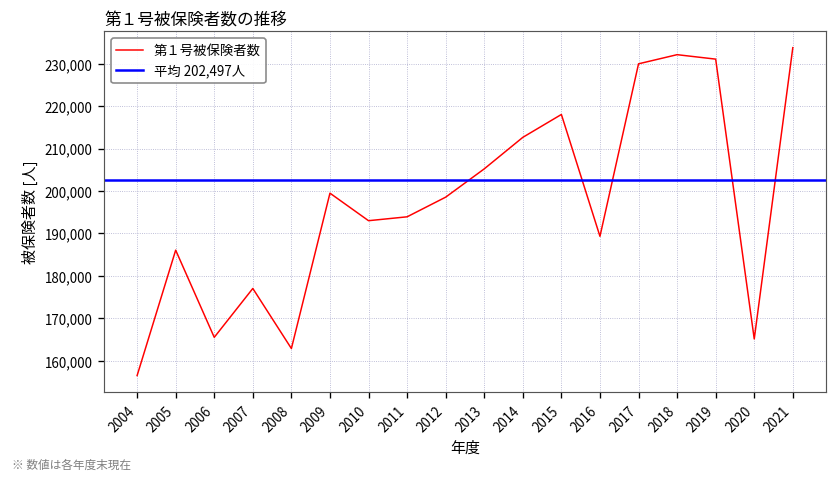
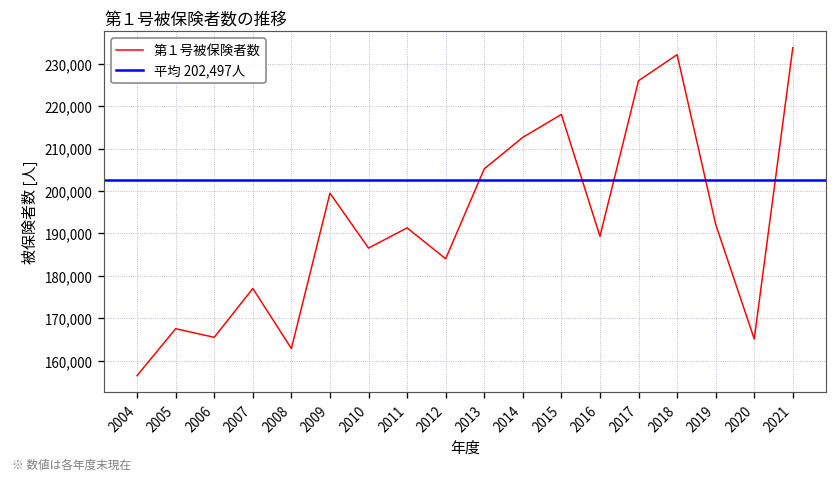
2005: 186,000 -> 168,000
2010: 193,000 -> 187,000
2011: 194,000 -> 191,000
2012: 199,000 -> 184,000
2017: 230,000 -> 226,000
2019: 231,000 -> 192,000
